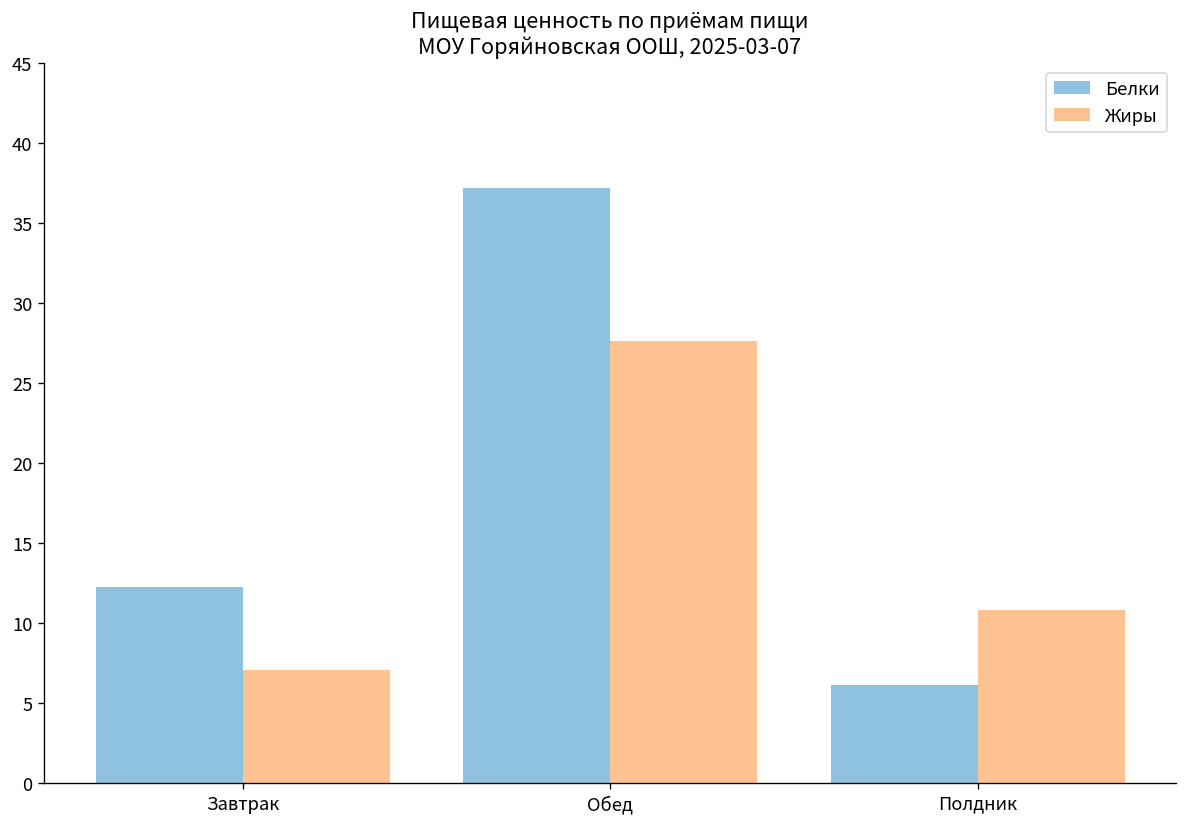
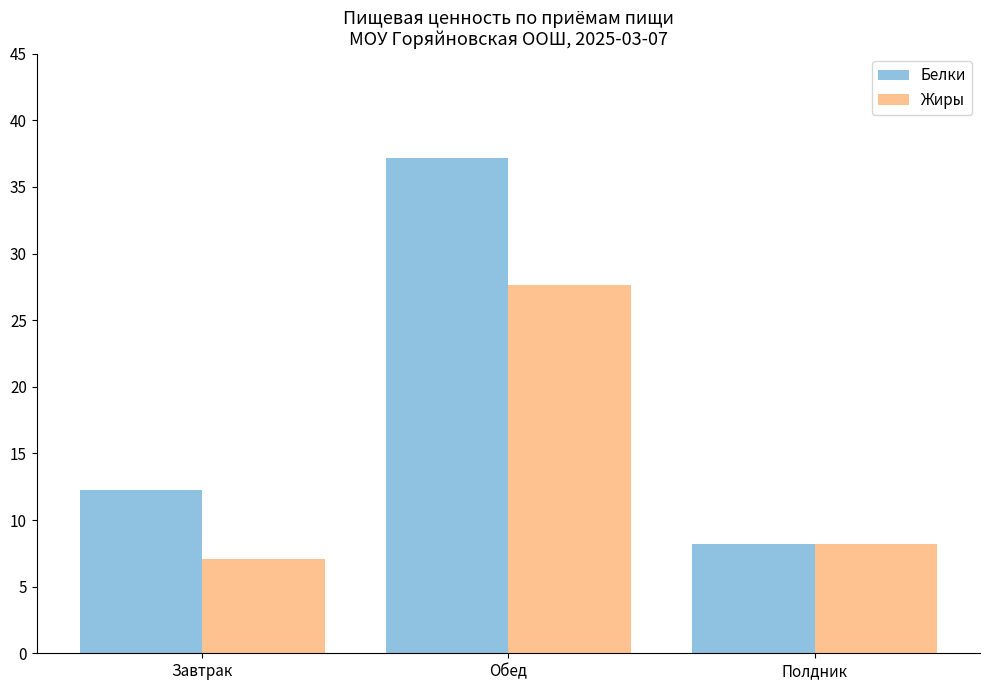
Белки, Полдник: 6.1 -> 8.2
Жиры, Полдник: 10.8 -> 8.2
